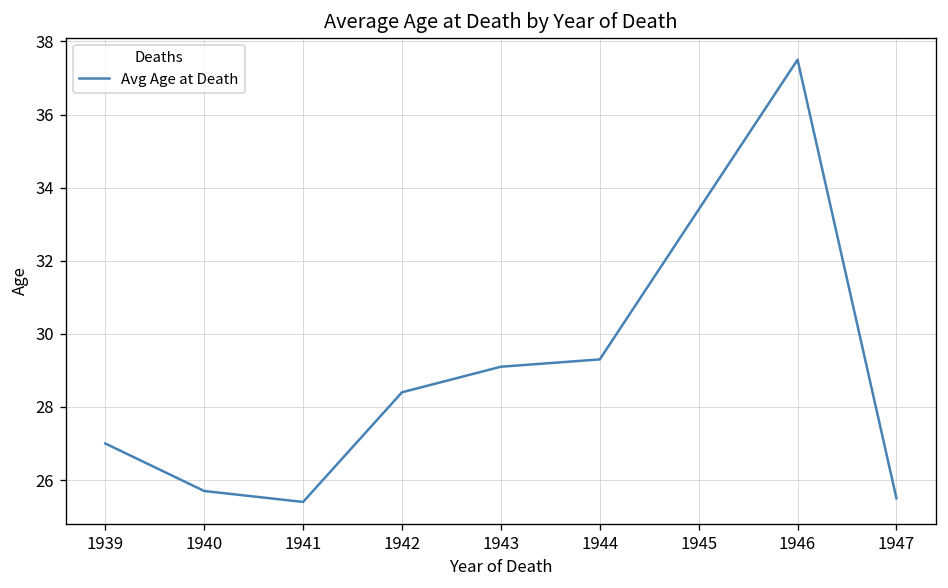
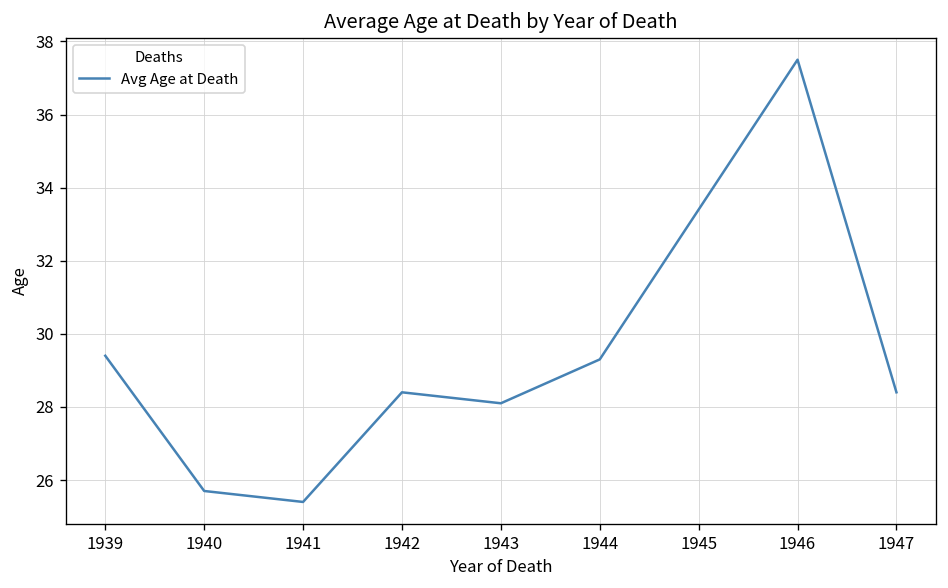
1939: 27.0 -> 29.4
1943: 29.1 -> 28.1
1947: 25.5 -> 28.4
